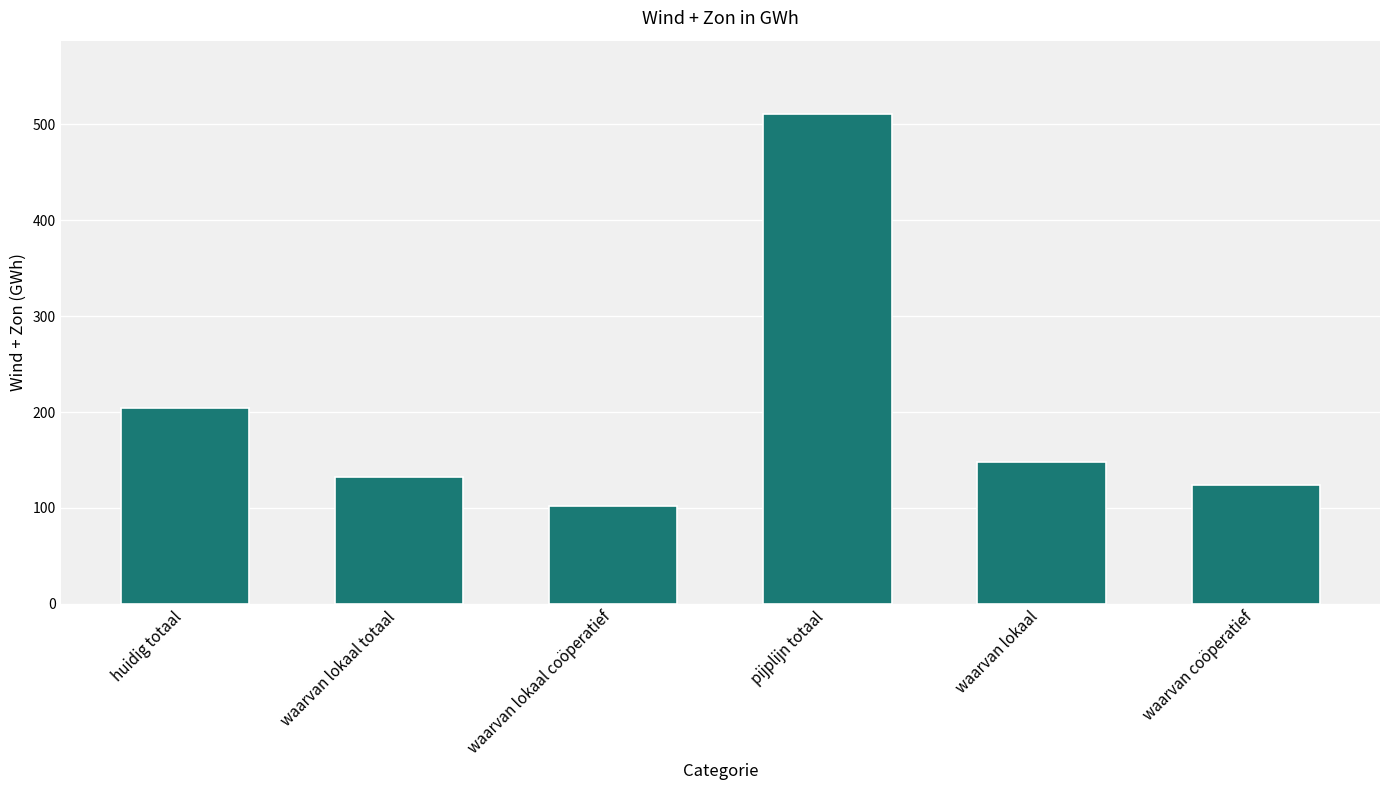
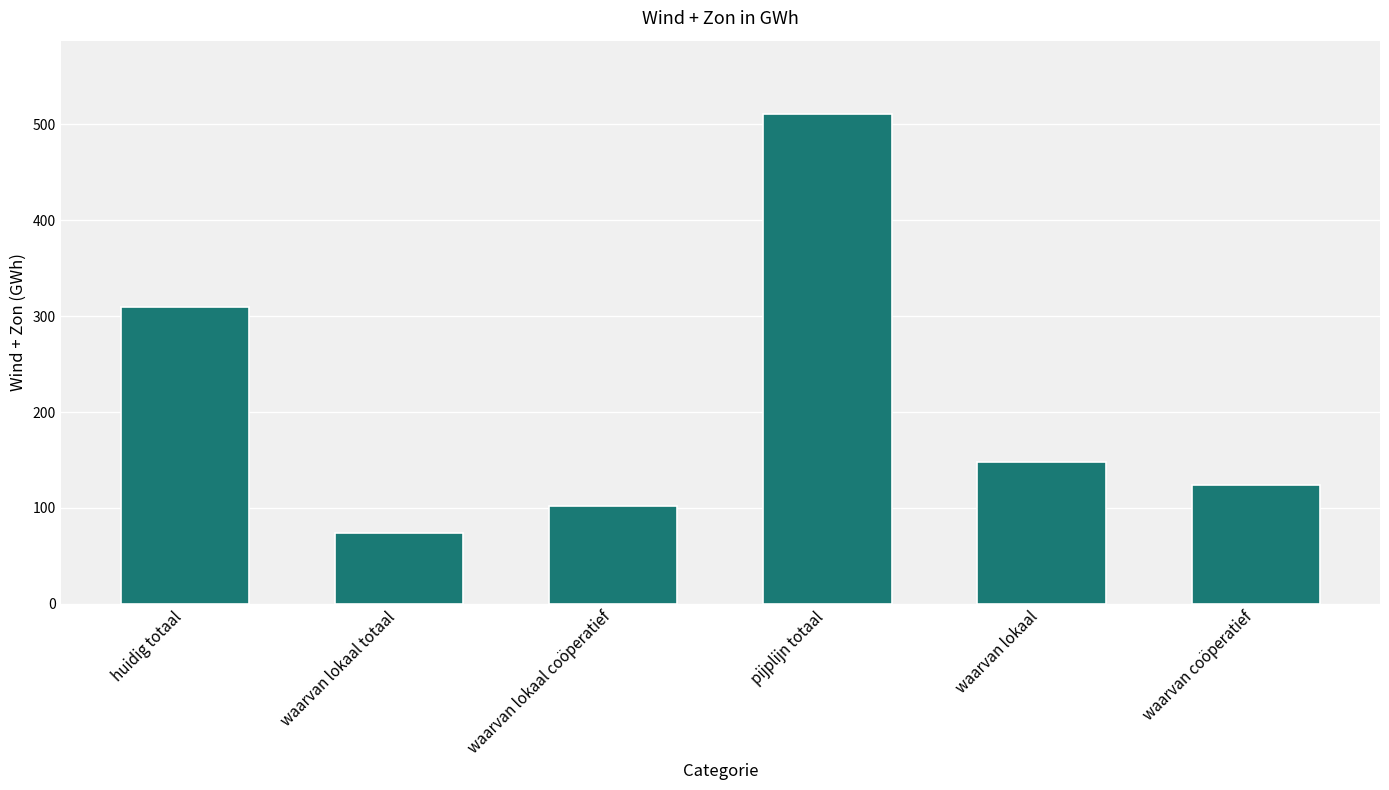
huidig totaal: 200 -> 310
waarvan lokaal totaal: 130 -> 70
